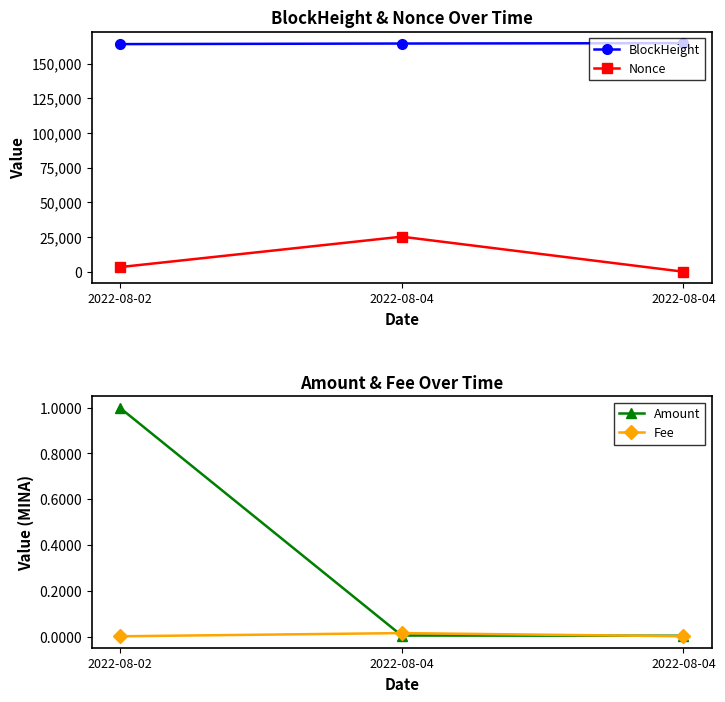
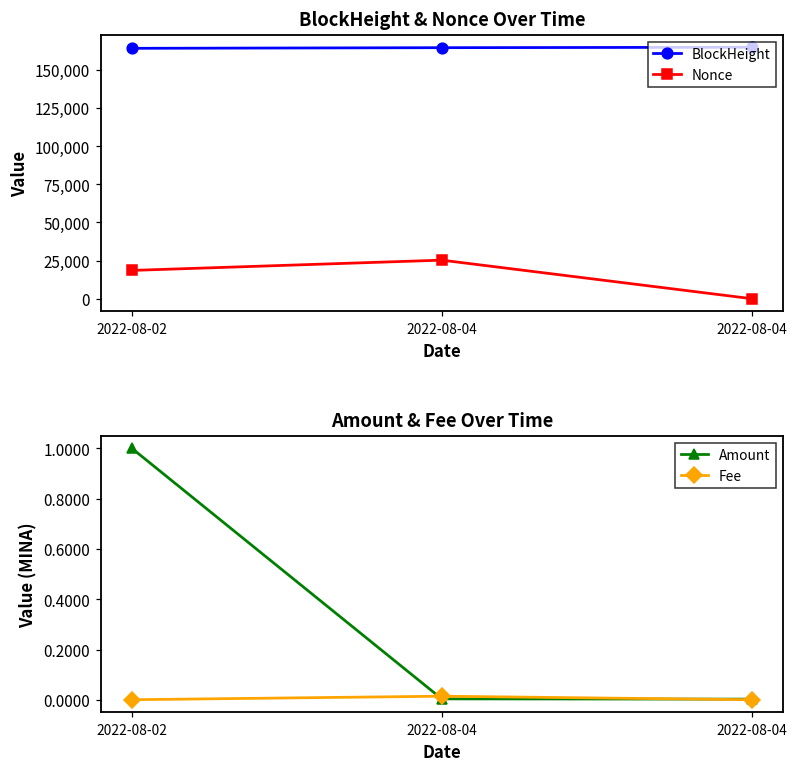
BlockHeight & Nonce Over Time, Nonce, 2022-08-02: 3,000 -> 19,000
